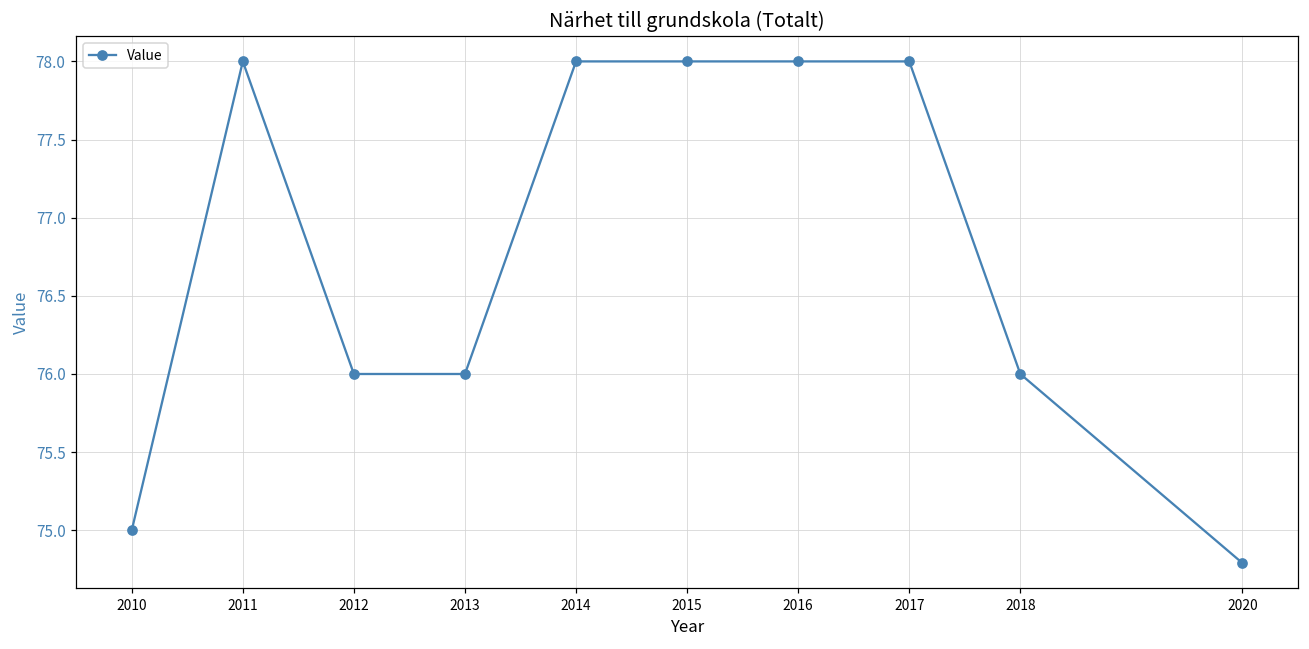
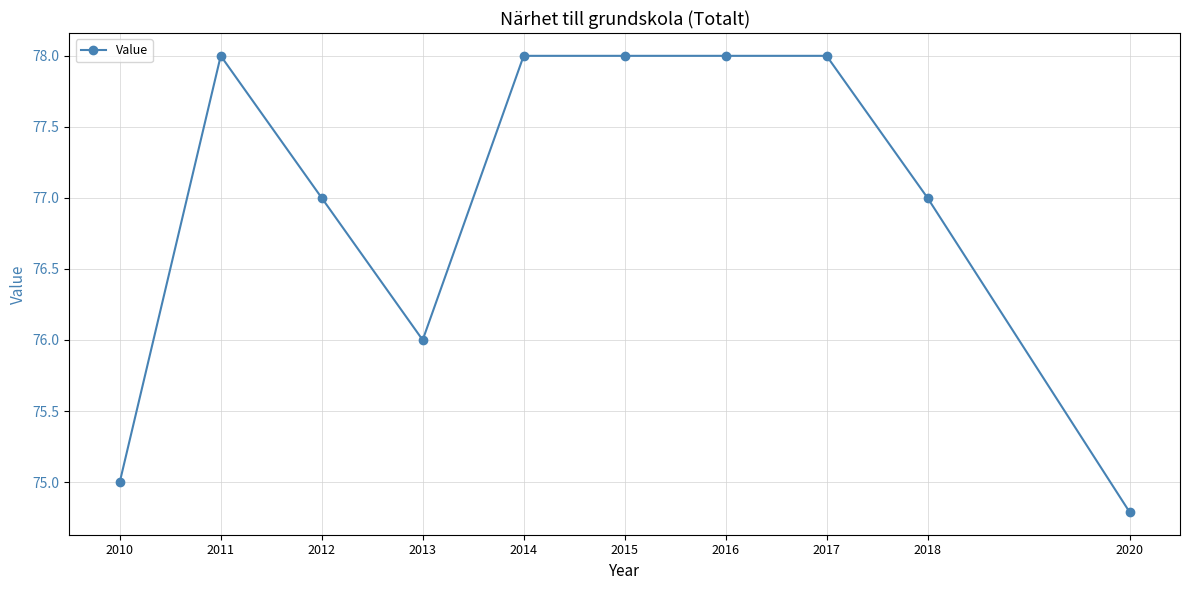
2012: 76 -> 77
2018: 76 -> 77
